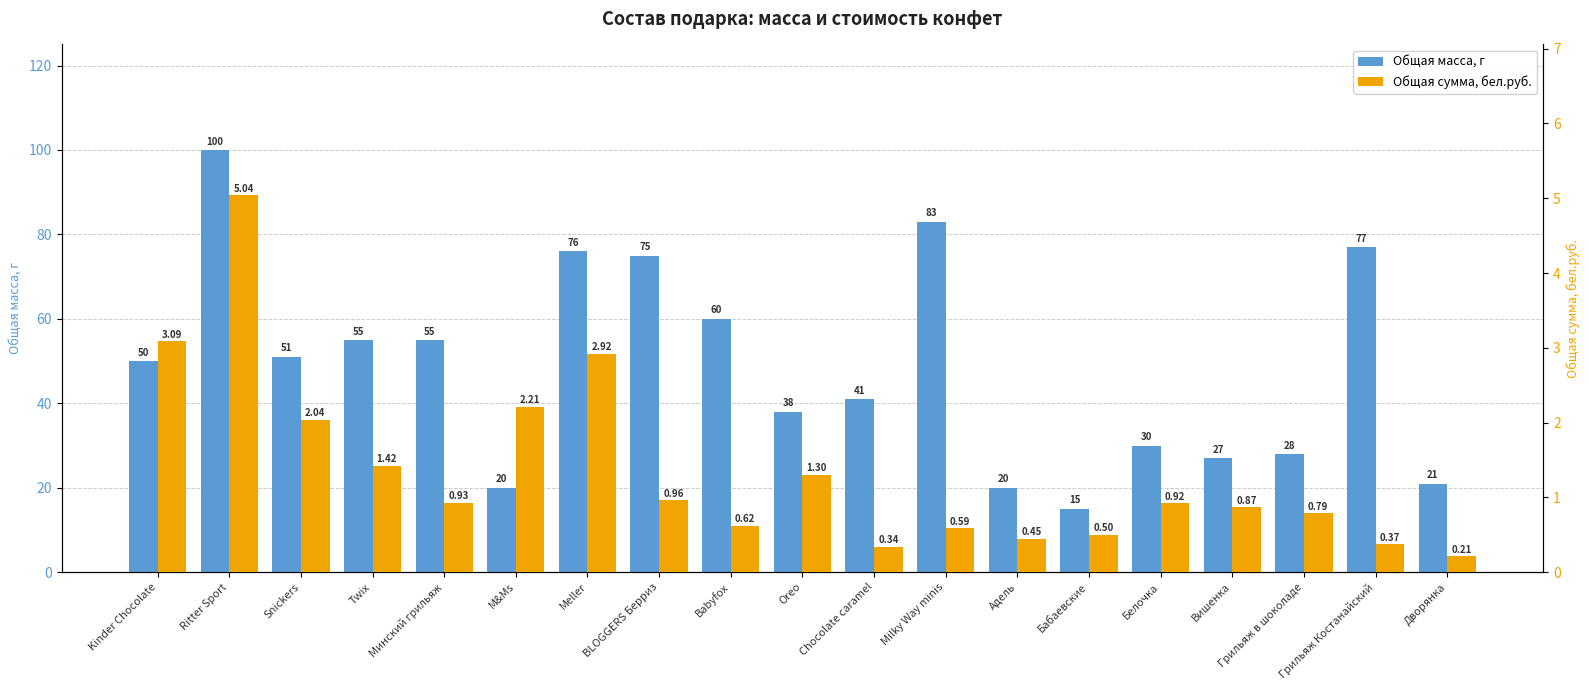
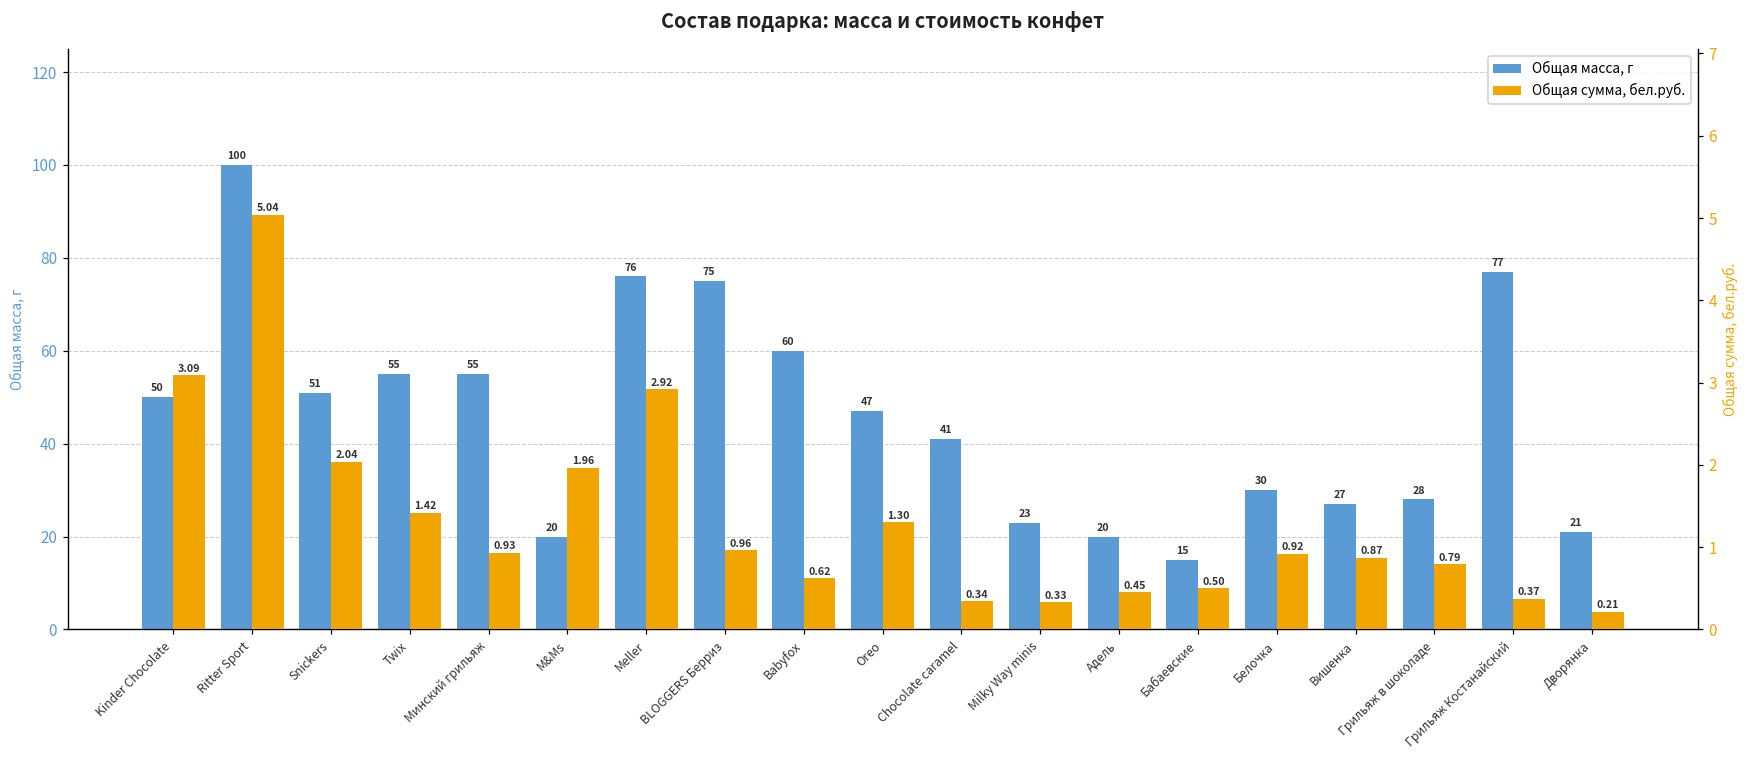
Общая масса, г, Oreo: 38 -> 47
Общая масса, г, Milky Way minis: 83 -> 23
Общая сумма, бел.руб., M&Ms: 2.21 -> 1.96
Общая сумма, бел.руб., Milky Way minis: 0.59 -> 0.33
